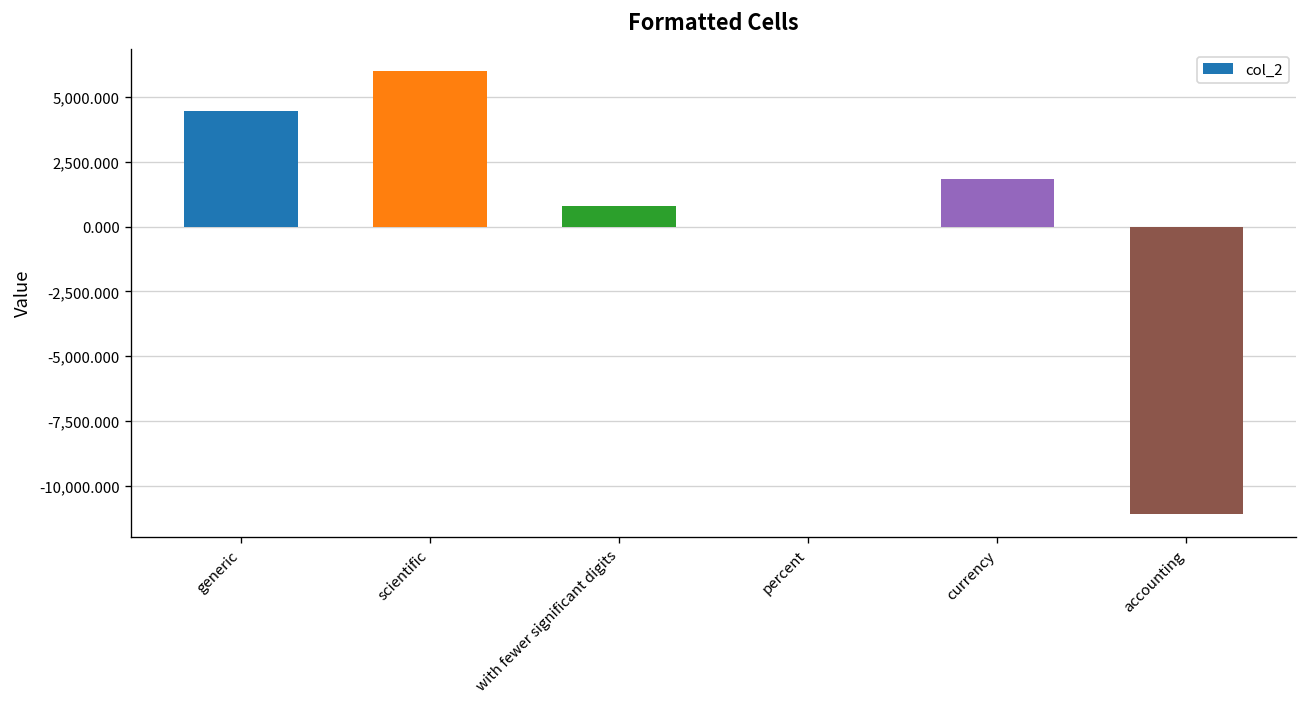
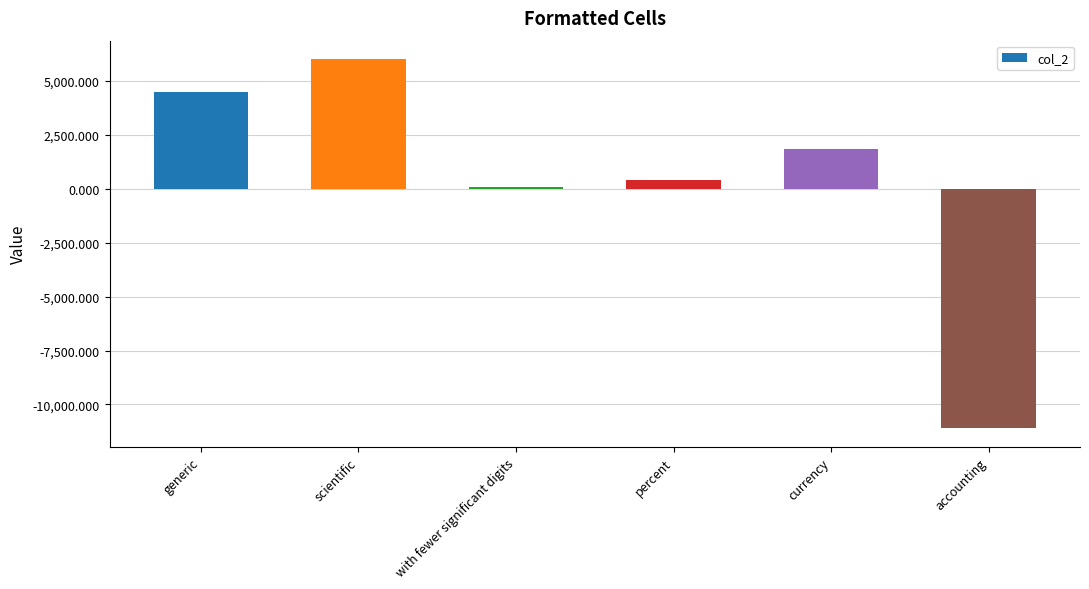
with fewer significant digits: 800 -> 100
percent: 0 -> 400
